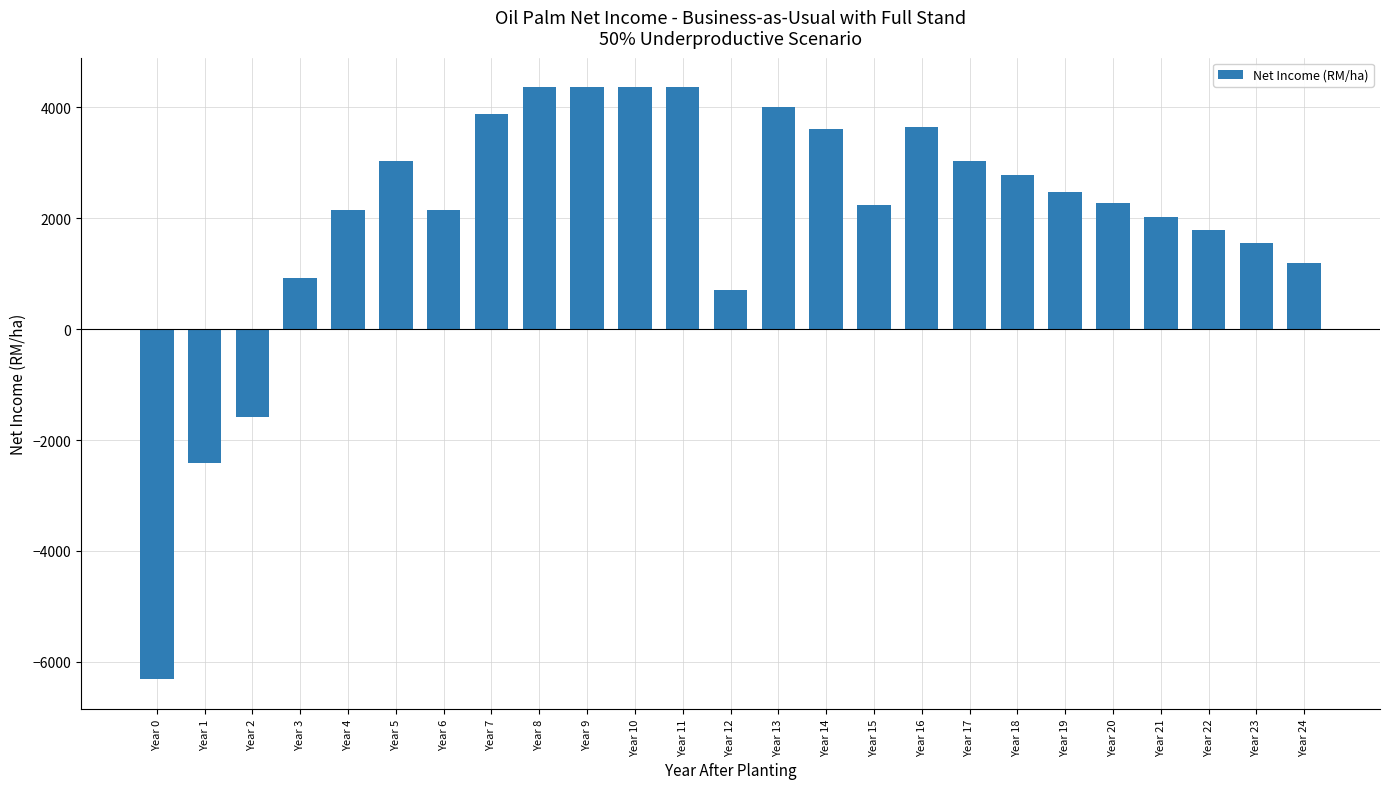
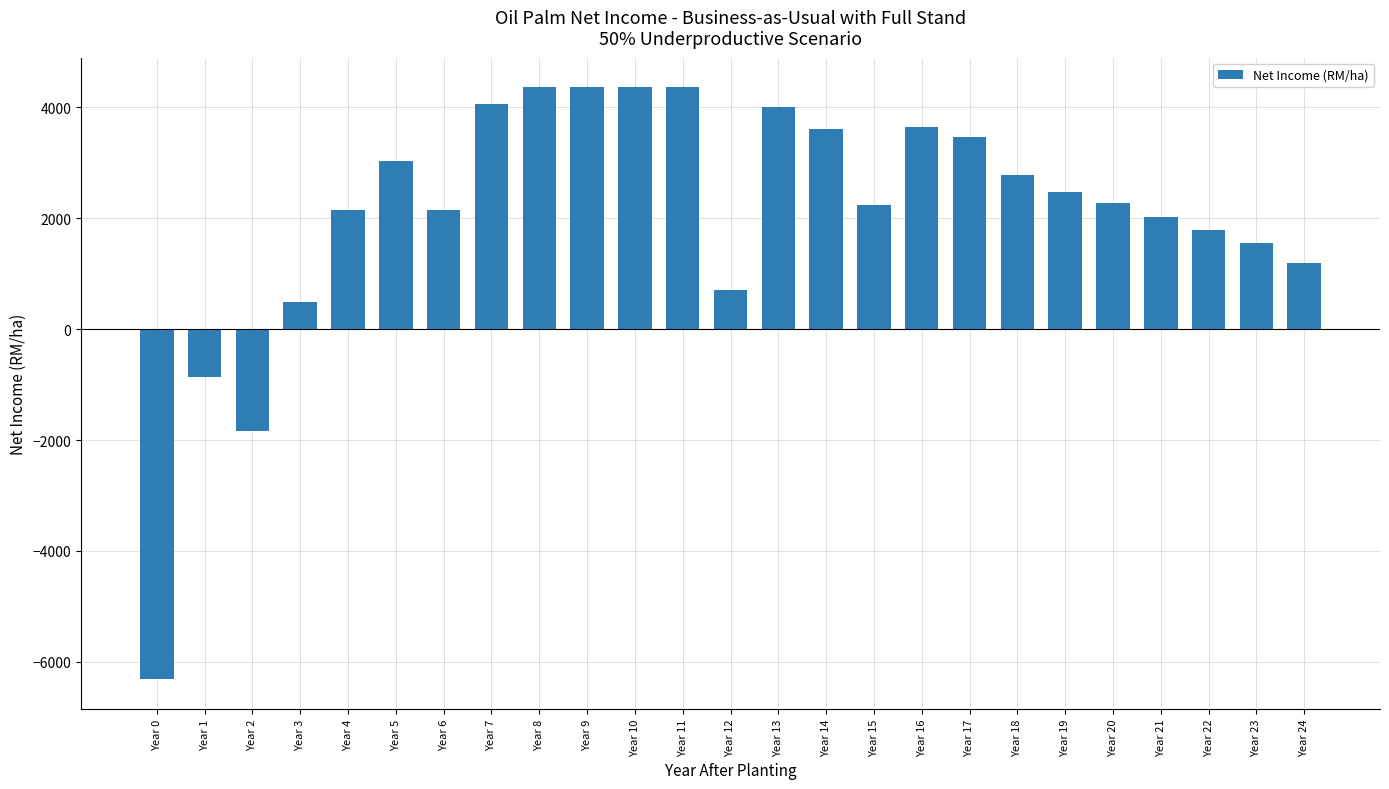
Year 1: -2400 -> -900
Year 2: -1600 -> -1800
Year 3: 900 -> 500
Year 7: 3900 -> 4100
Year 17: 3000 -> 3500
